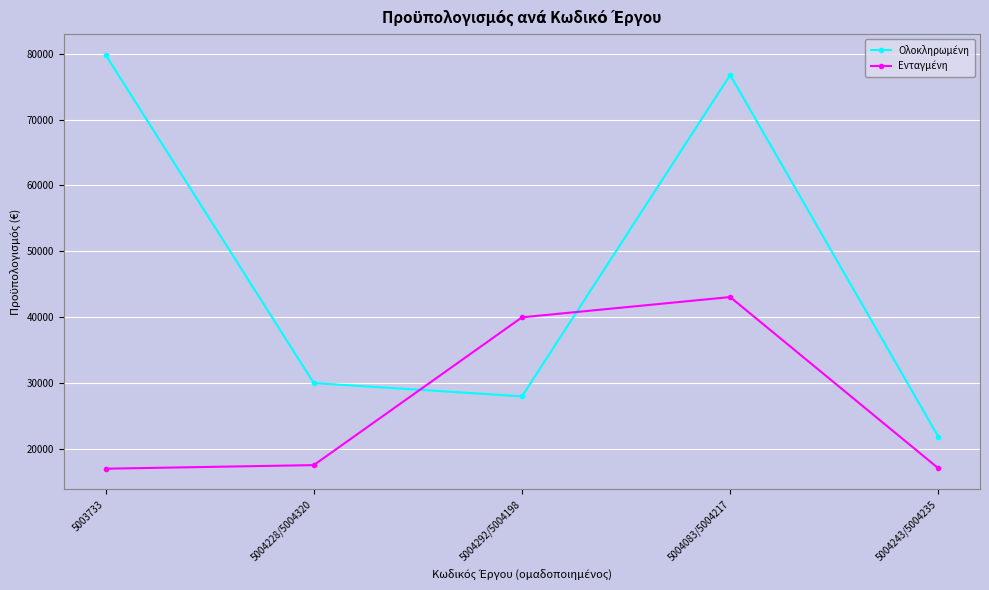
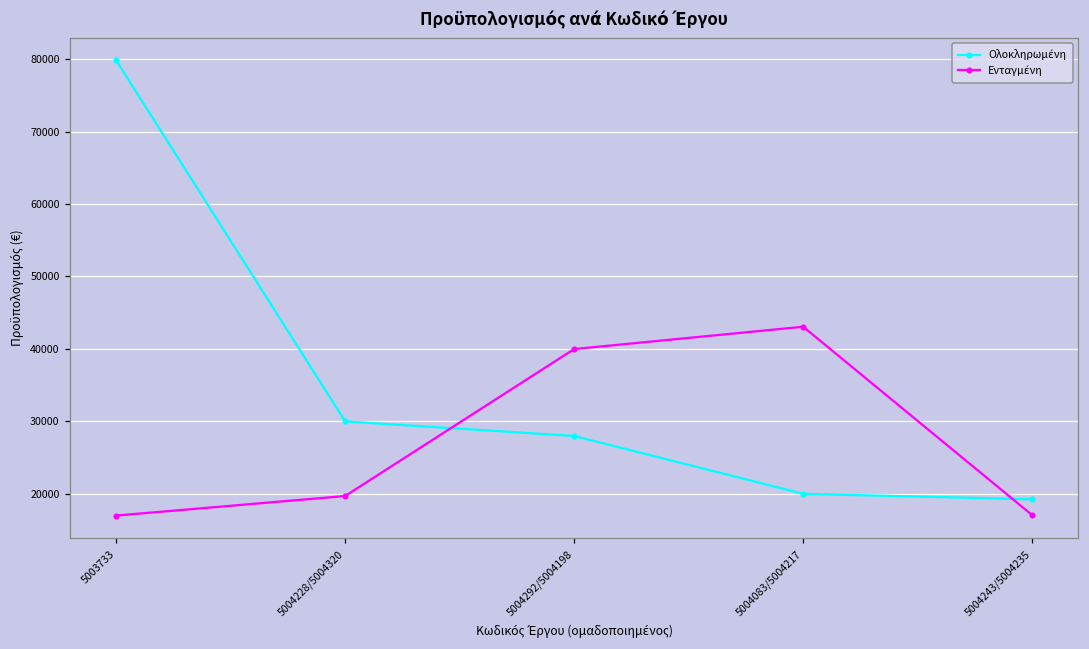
Ενταγμένη, 5004228/5004320: 18000 -> 20000
Ολοκληρωμένη, 5004083/5004217: 77000 -> 20000
Ολοκληρωμένη, 5004243/5004235: 22000 -> 19000
